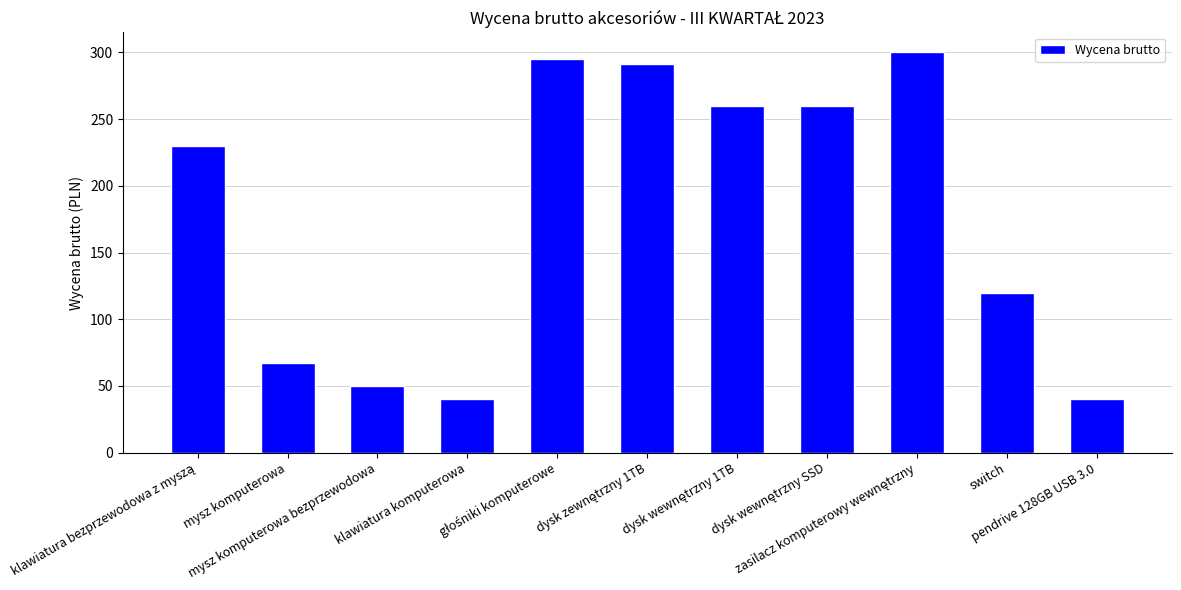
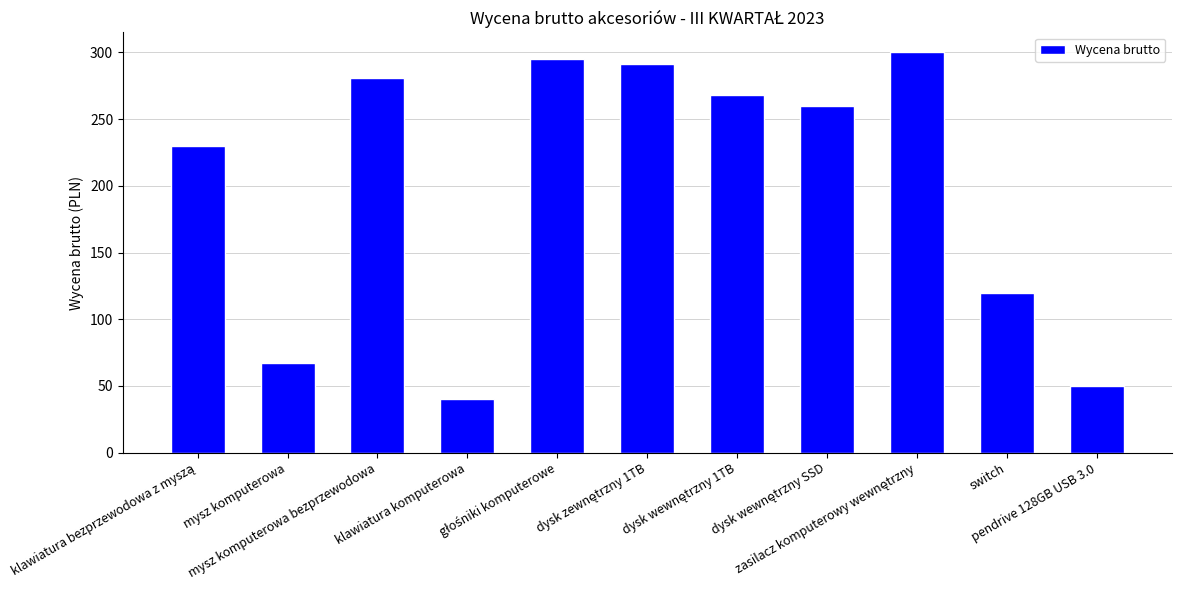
mysz komputerowa bezprzewodowa: 50 -> 281
dysk wewnętrzny 1TB: 260 -> 268
pendrive 128GB USB 3.0: 40 -> 50
